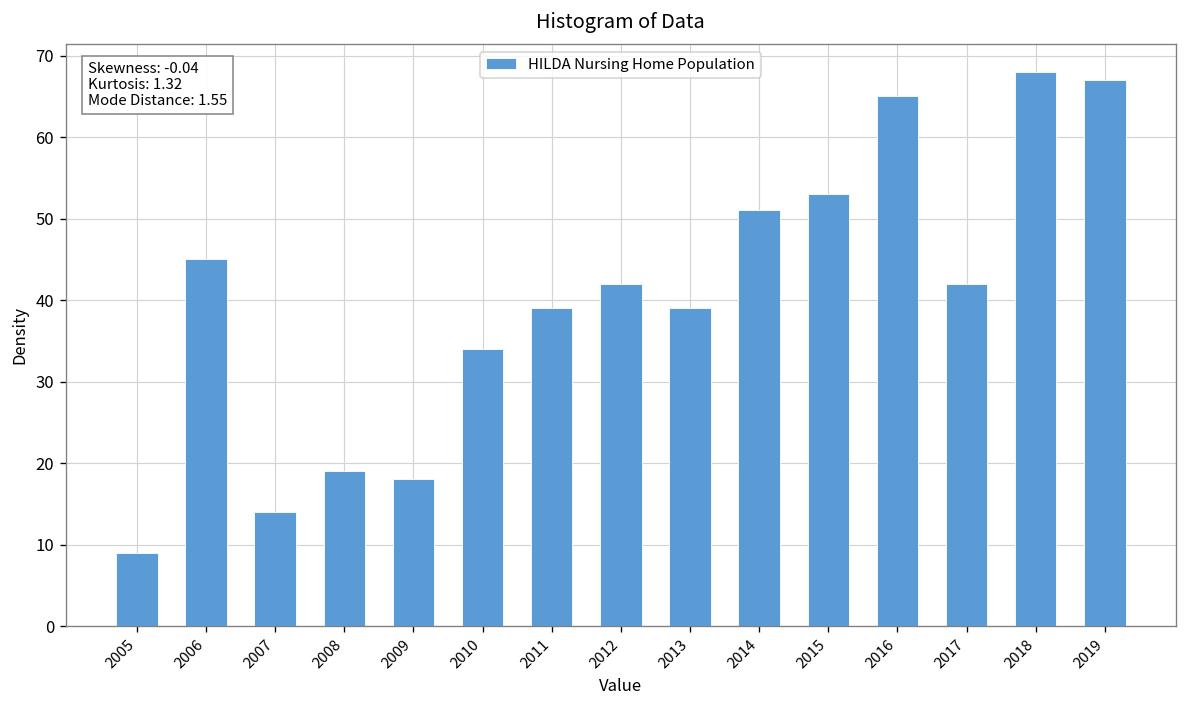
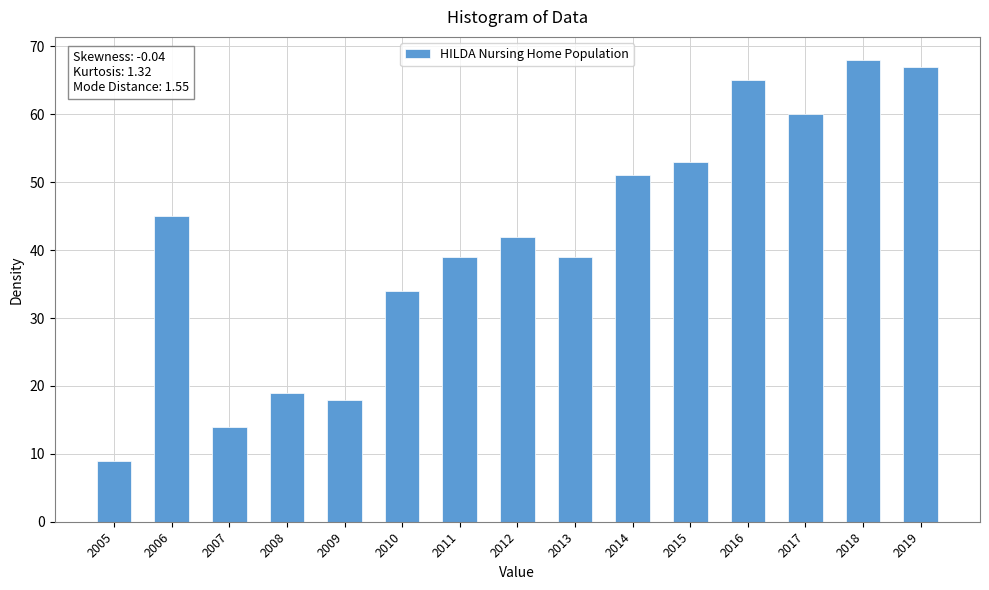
2017: 42 -> 60
